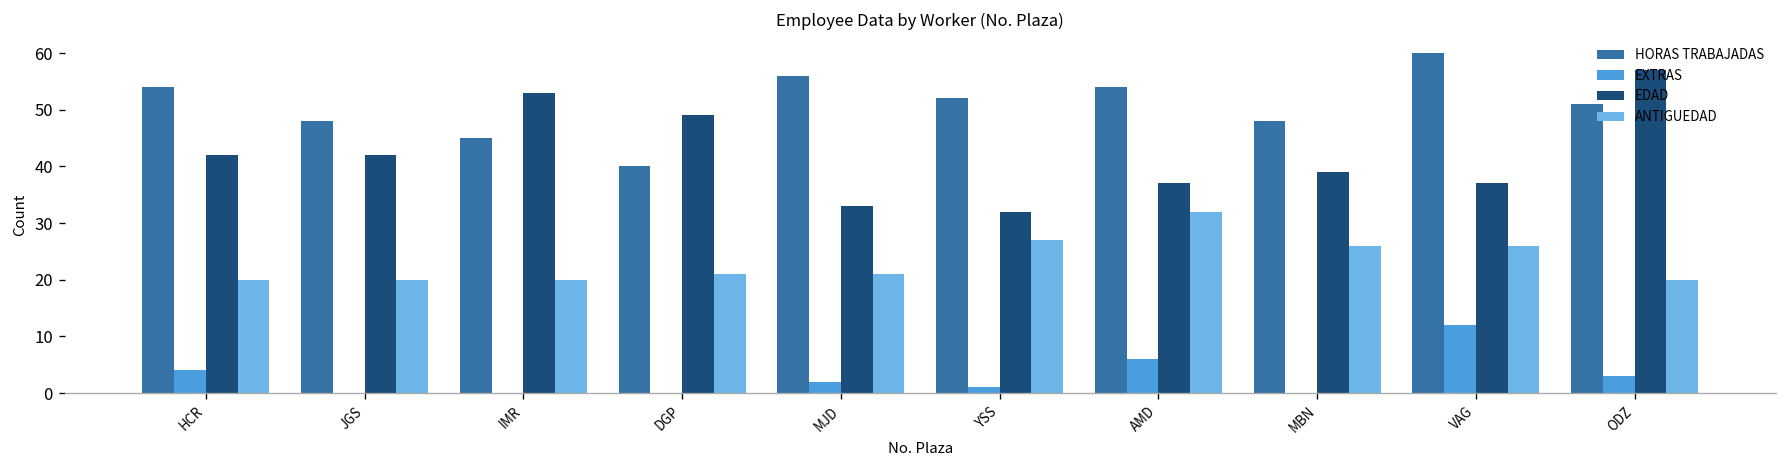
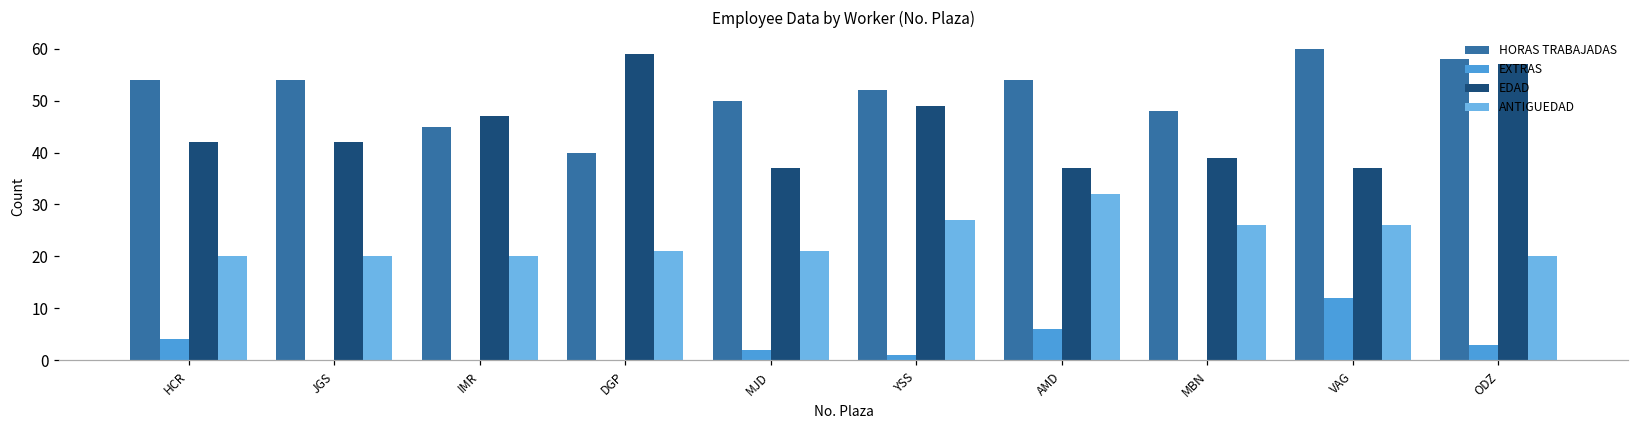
HORAS TRABAJADAS, JGS: 48 -> 54
EDAD, IMR: 53 -> 47
EDAD, DGP: 49 -> 59
HORAS TRABAJADAS, MJD: 56 -> 50
EDAD, MJD: 33 -> 37
EDAD, YSS: 32 -> 49
HORAS TRABAJADAS, ODZ: 51 -> 58
